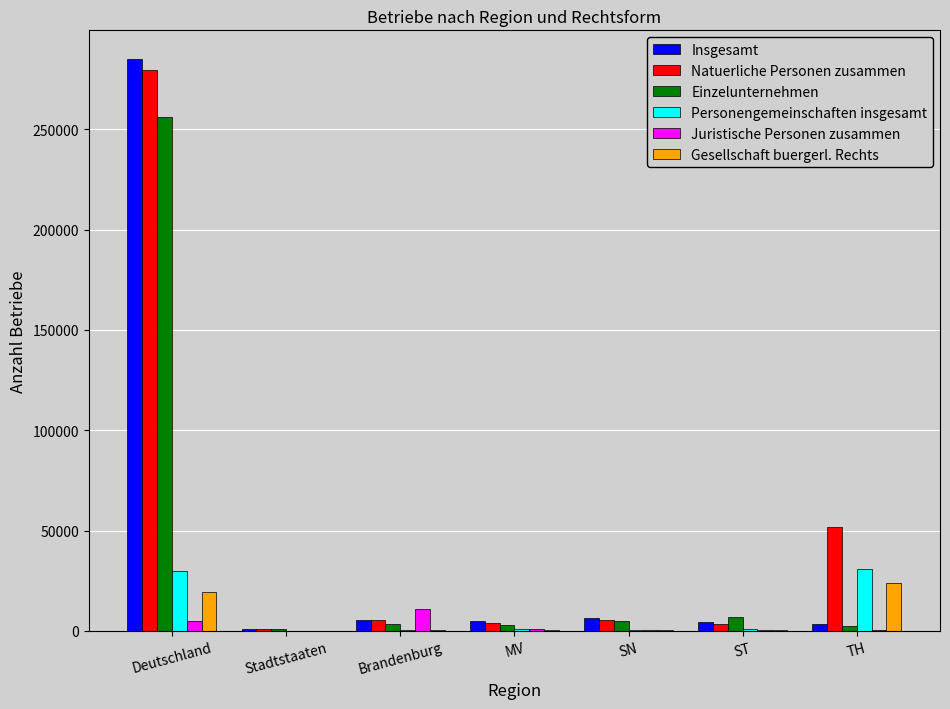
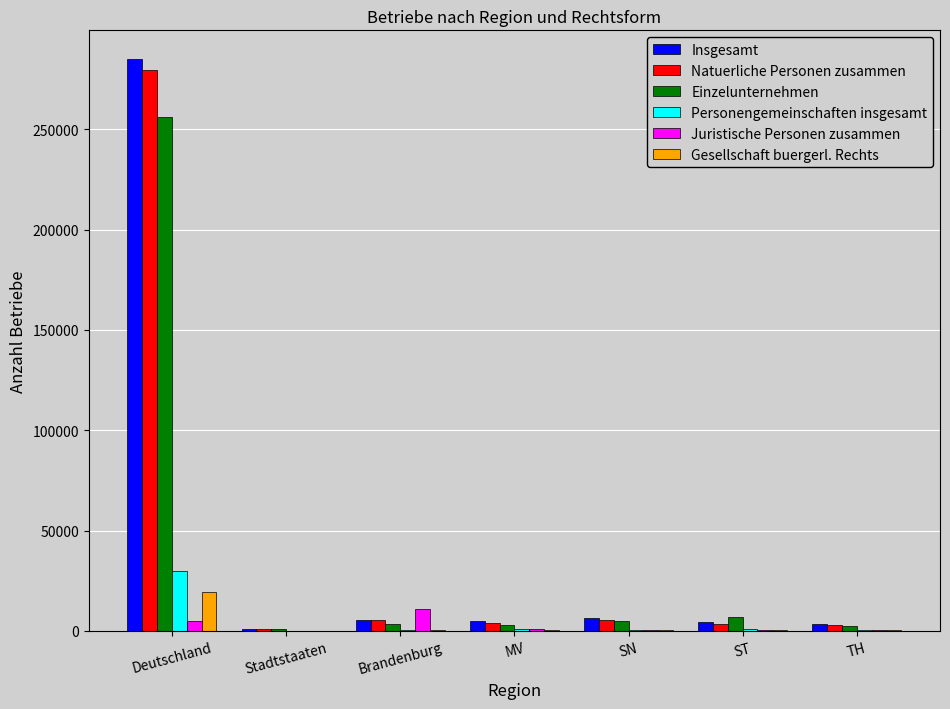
Natuerliche Personen zusammen, TH: 52000 -> 3000
Personengemeinschaften insgesamt, TH: 31000 -> 0
Gesellschaft buergerl. Rechts, TH: 24000 -> 0
